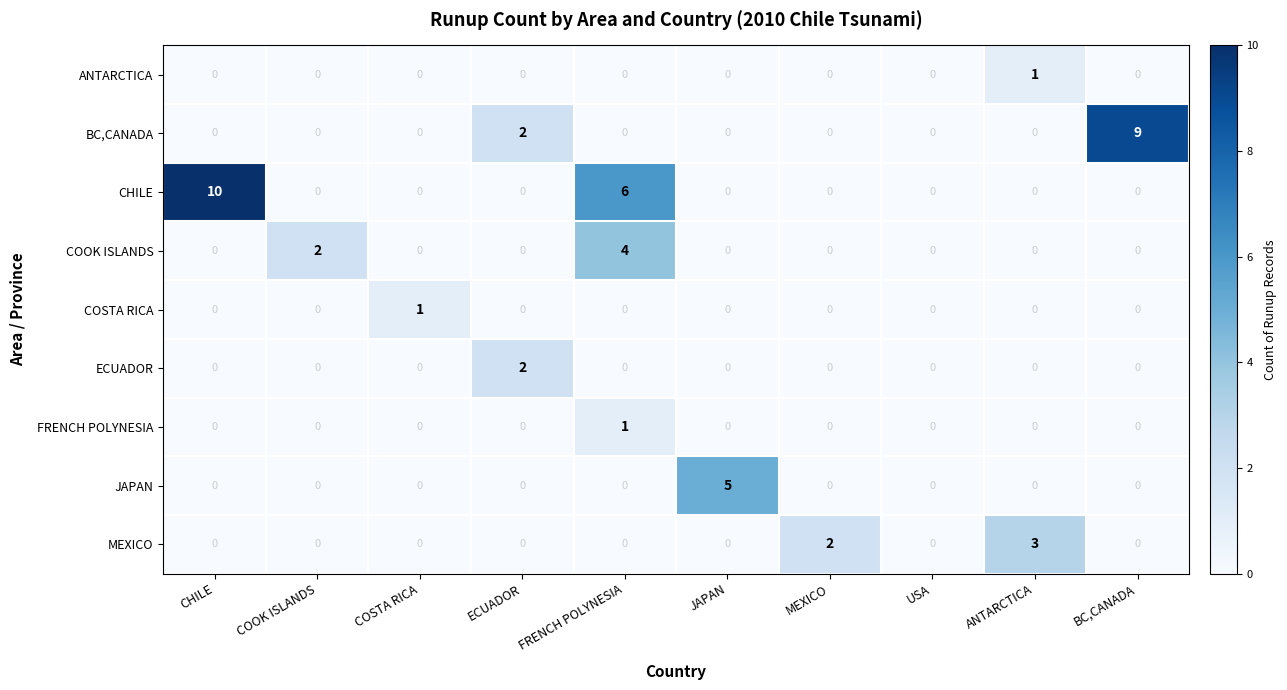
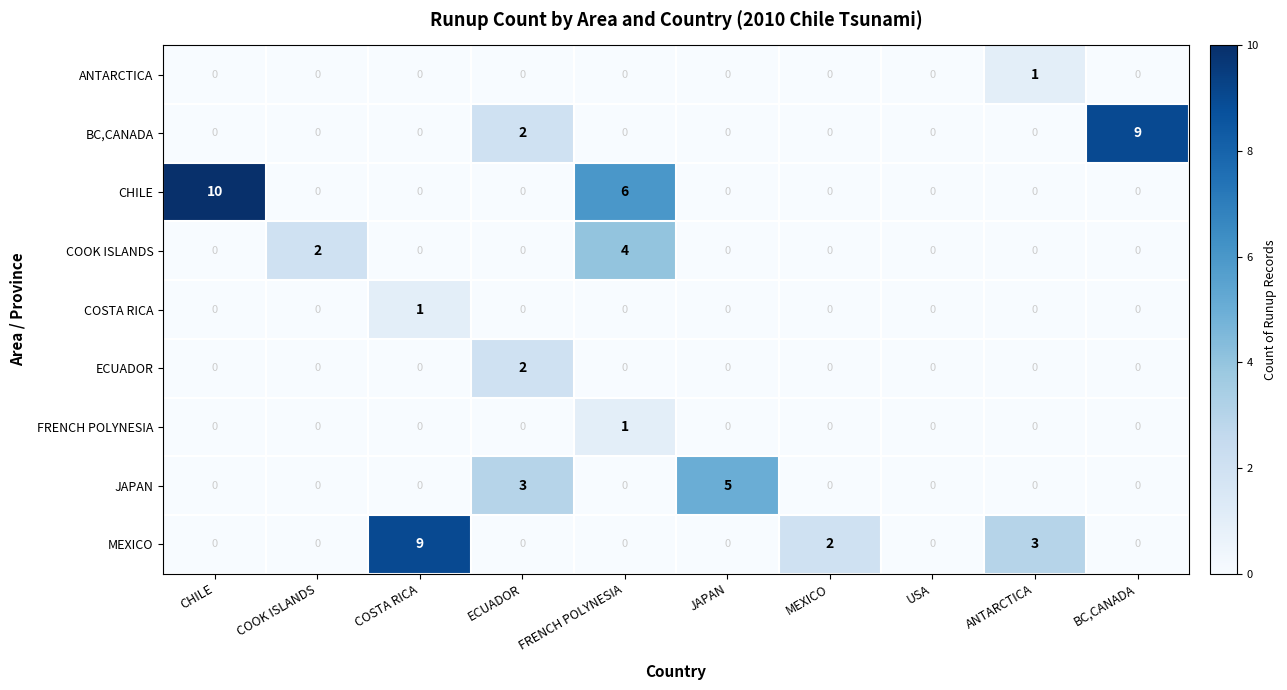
JAPAN, ECUADOR: 0 -> 3
MEXICO, COSTA RICA: 0 -> 9
